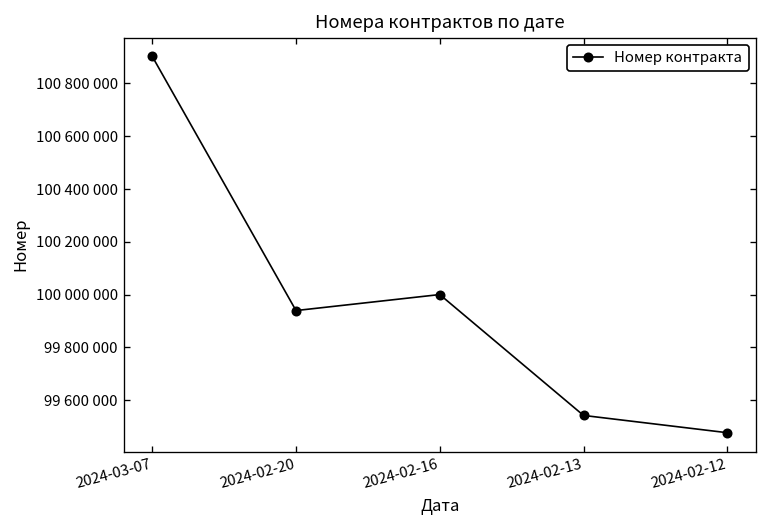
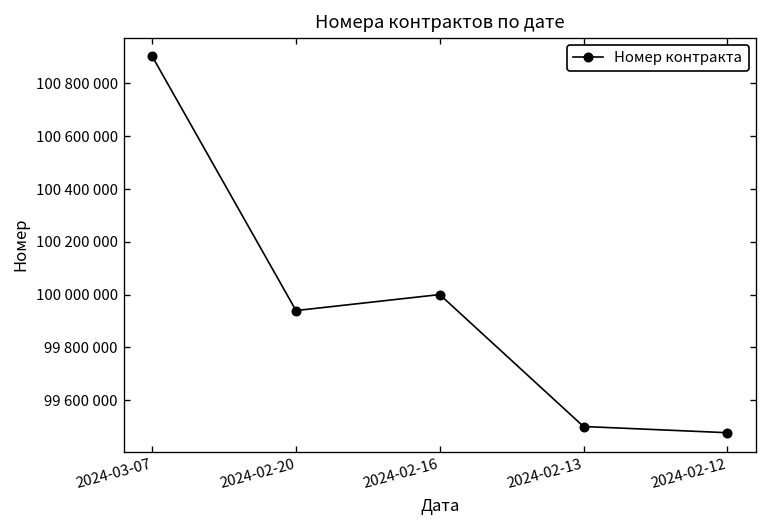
2024-02-13: 99540000 -> 99500000
